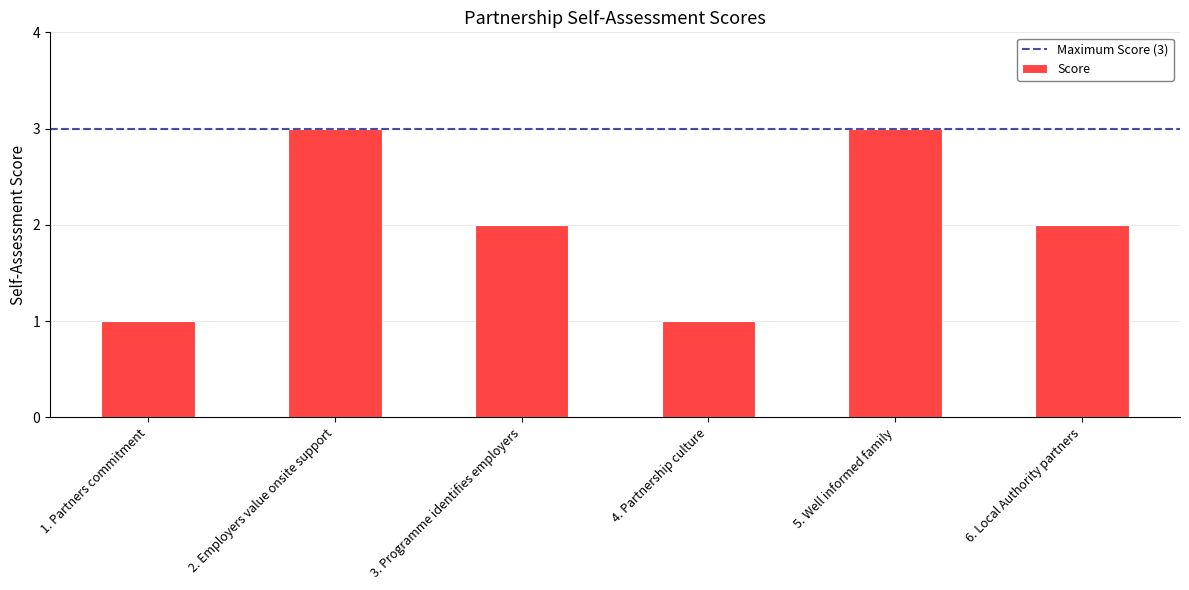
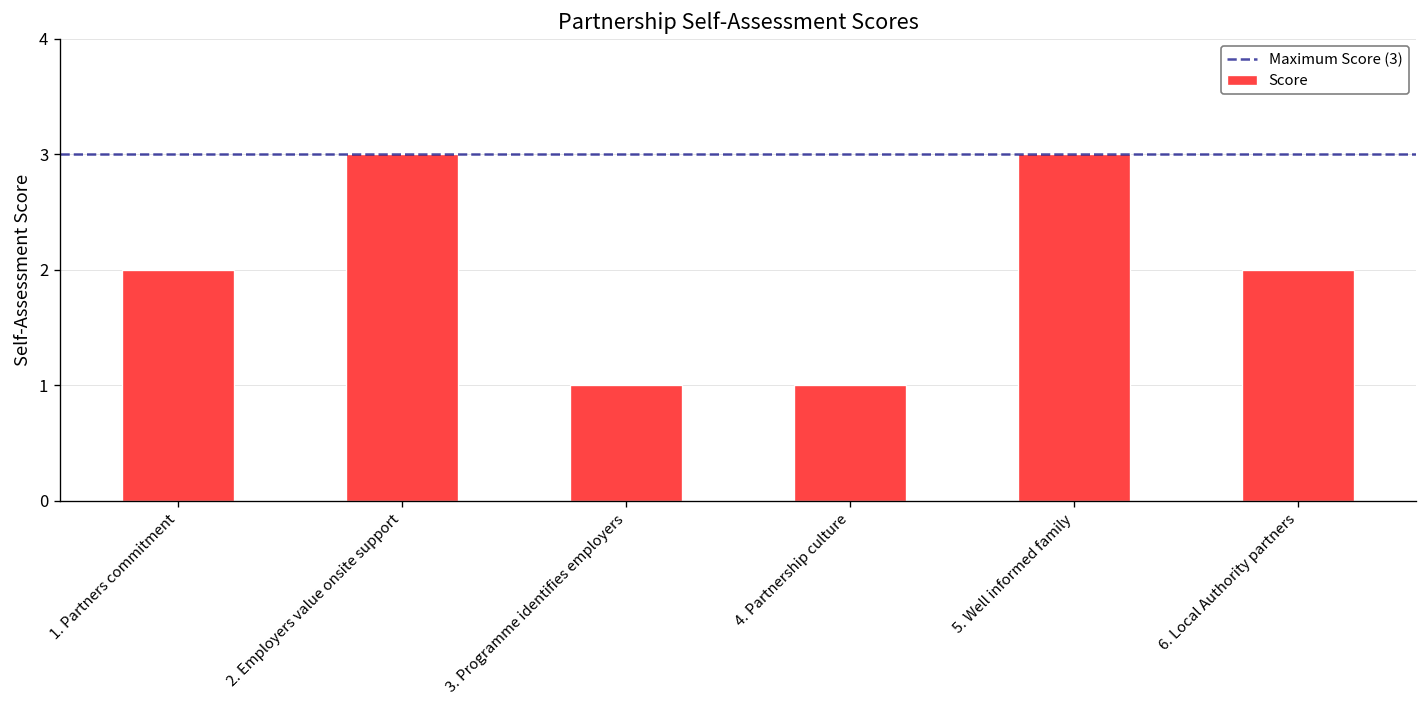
1. Partners commitment: 1 -> 2
3. Programme identifies employers: 2 -> 1
